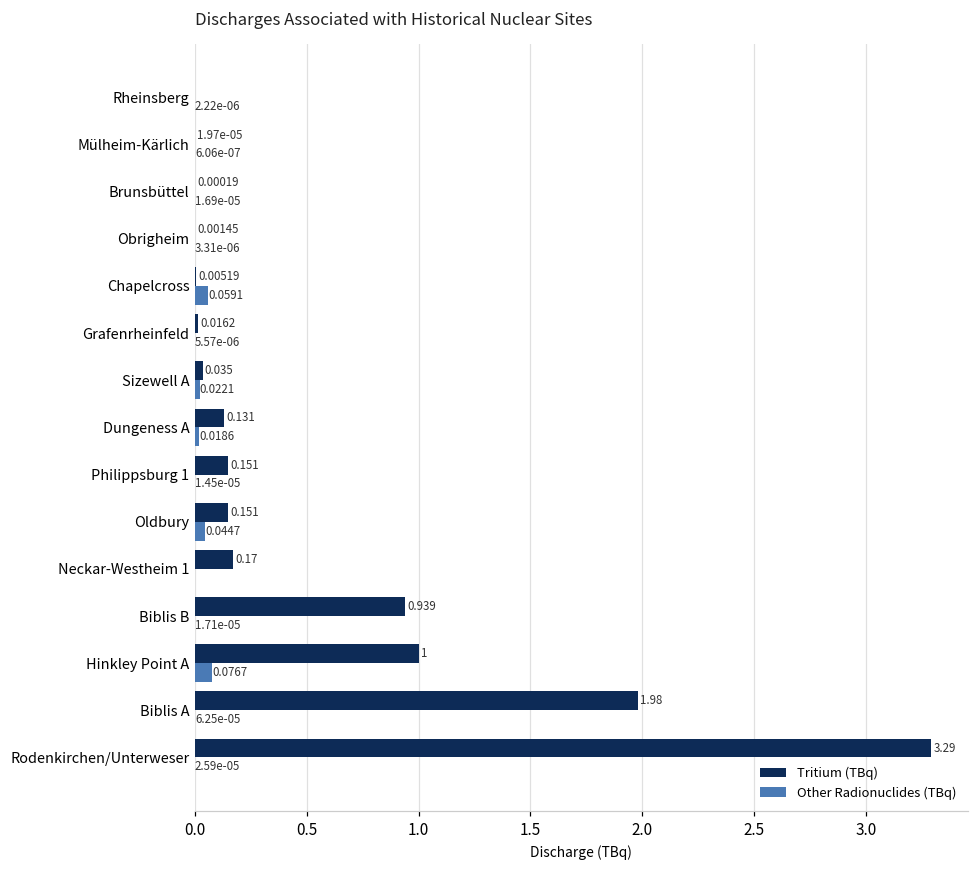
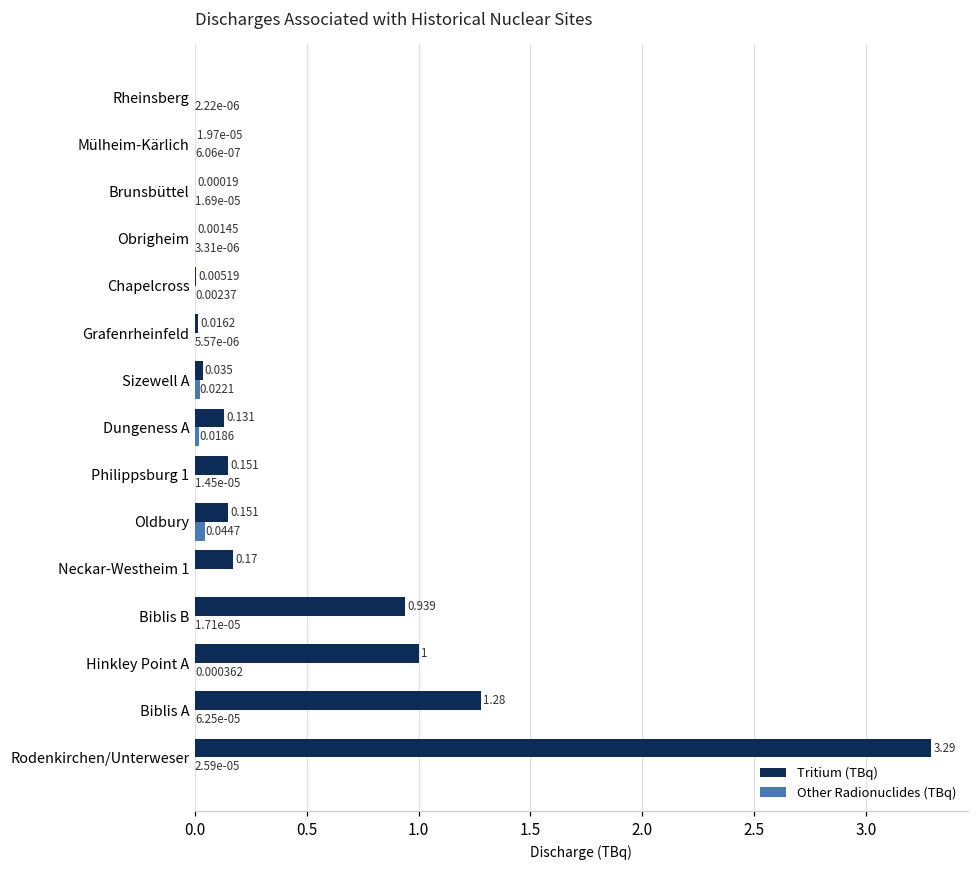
Other Radionuclides (TBq), Chapelcross: 0.0591 -> 0.00237
Other Radionuclides (TBq), Hinkley Point A: 0.0767 -> 0.000362
Tritium (TBq), Biblis A: 1.98 -> 1.28
